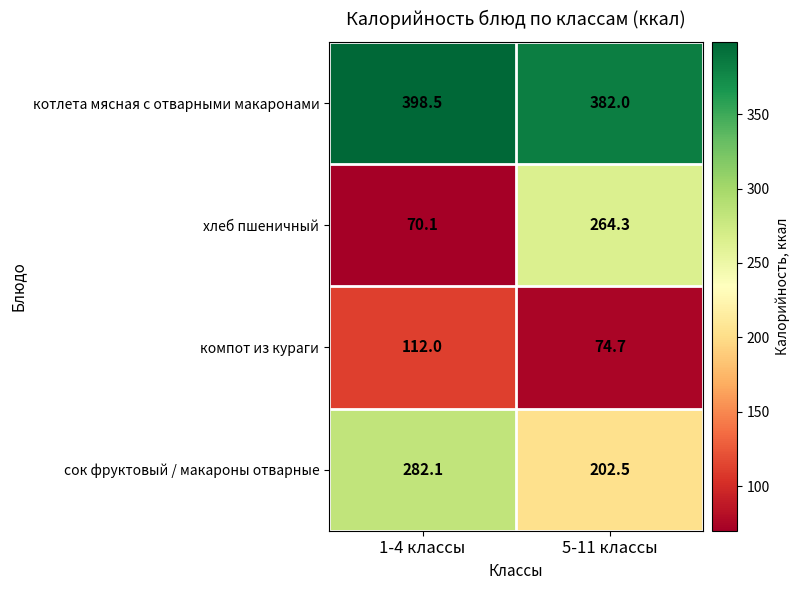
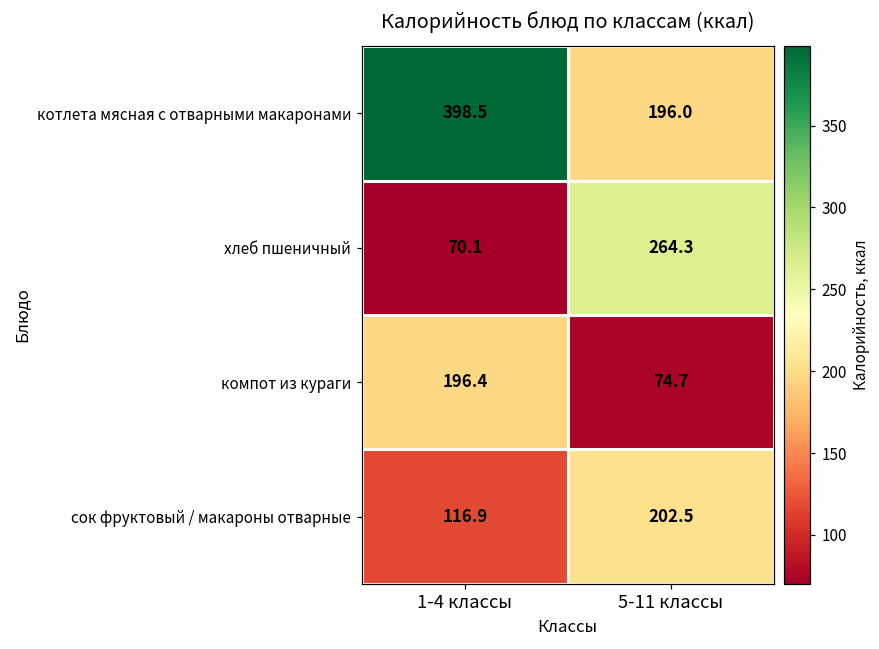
котлета мясная с отварными макаронами, 5-11 классы: 382.0 -> 196.0
компот из кураги, 1-4 классы: 112.0 -> 196.4
сок фруктовый / макароны отварные, 1-4 классы: 282.1 -> 116.9
